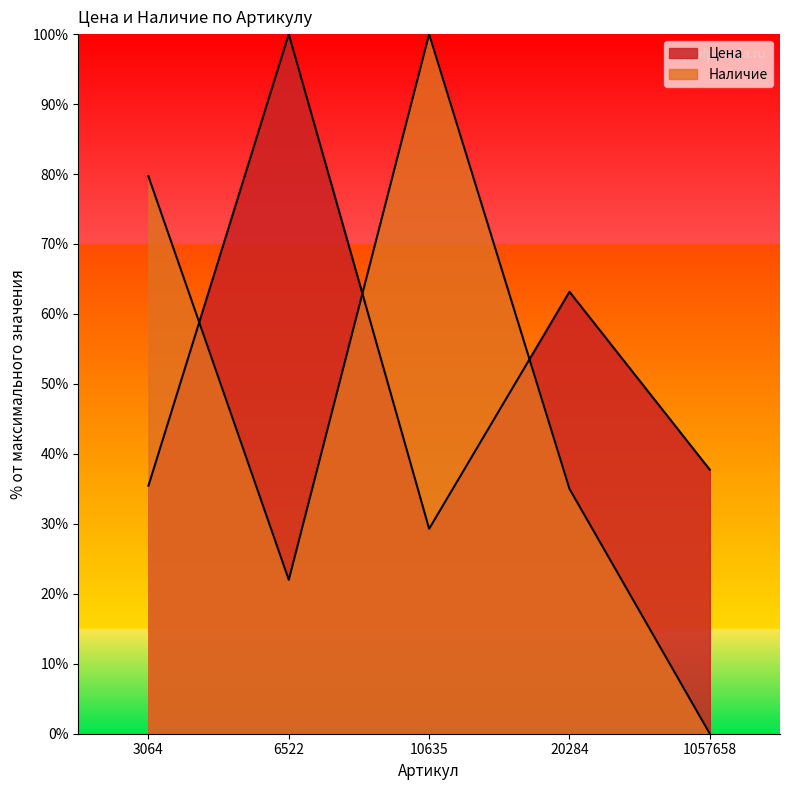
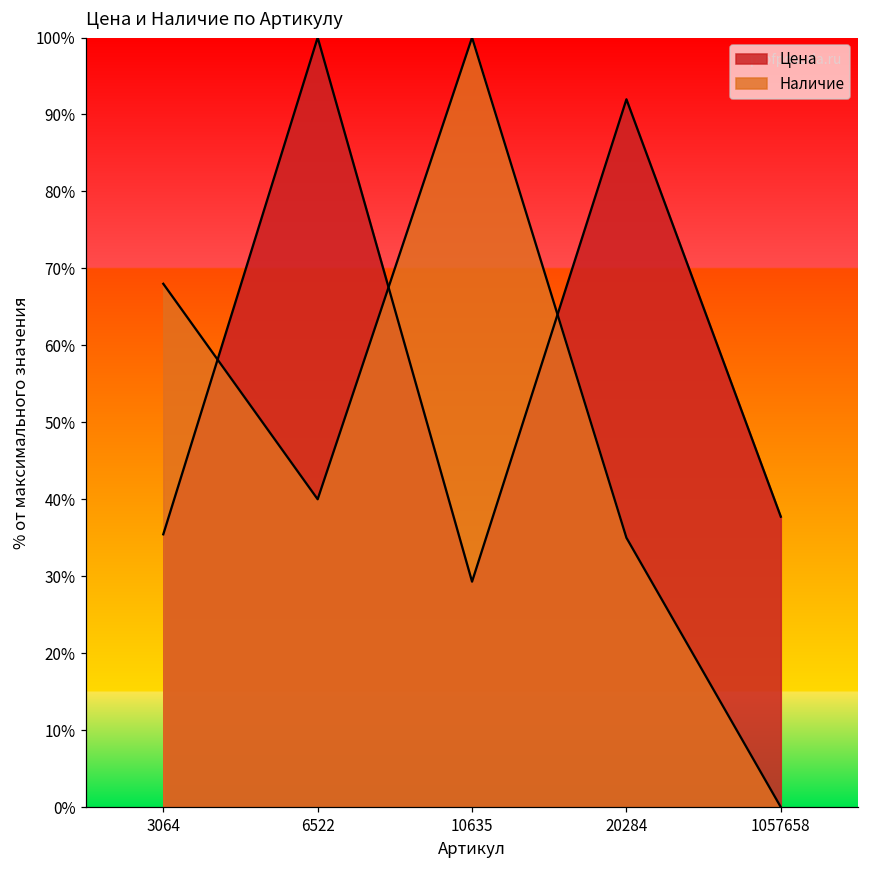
Наличие, 3064: 80% -> 68%
Наличие, 6522: 22% -> 40%
Цена, 20284: 63% -> 92%
